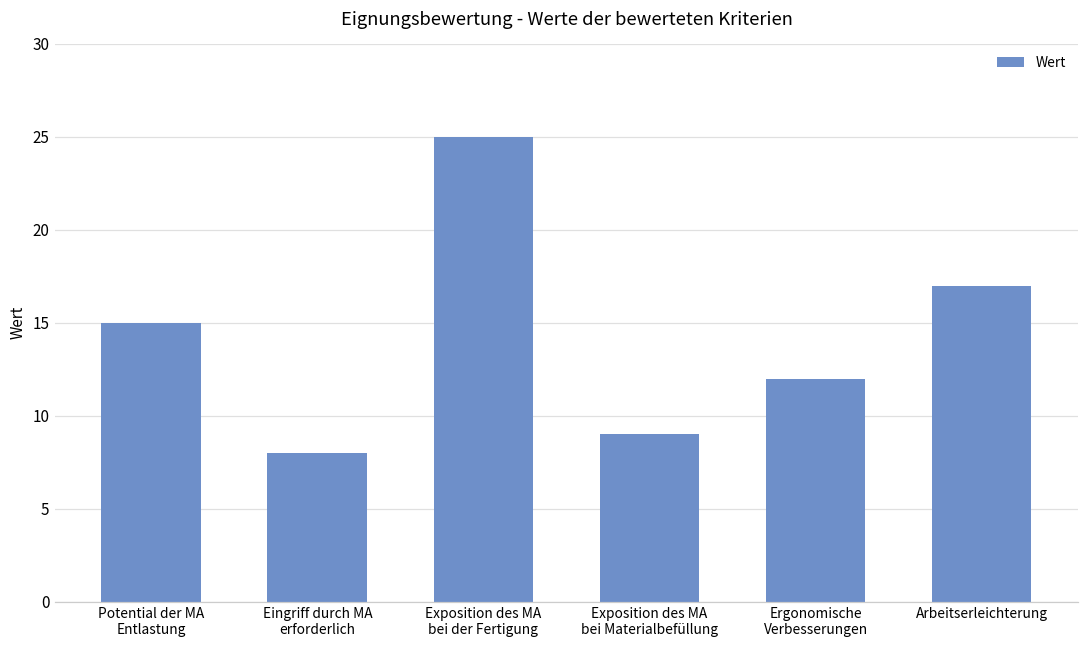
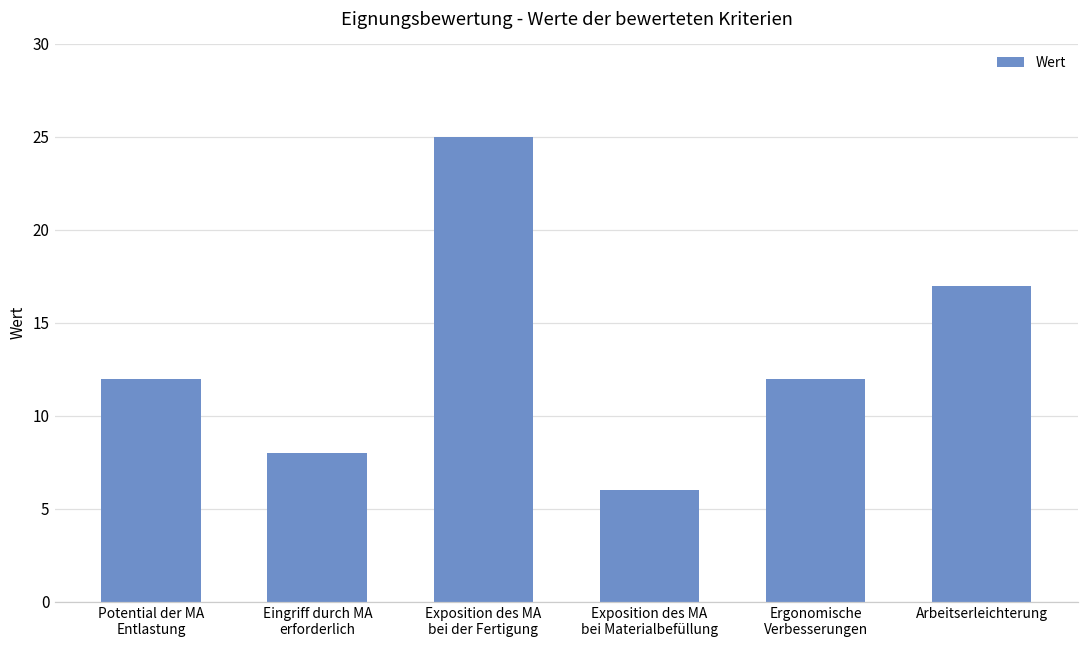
Potential der MA Entlastung: 15 -> 12
Exposition des MA bei Materialbefüllung: 9 -> 6
